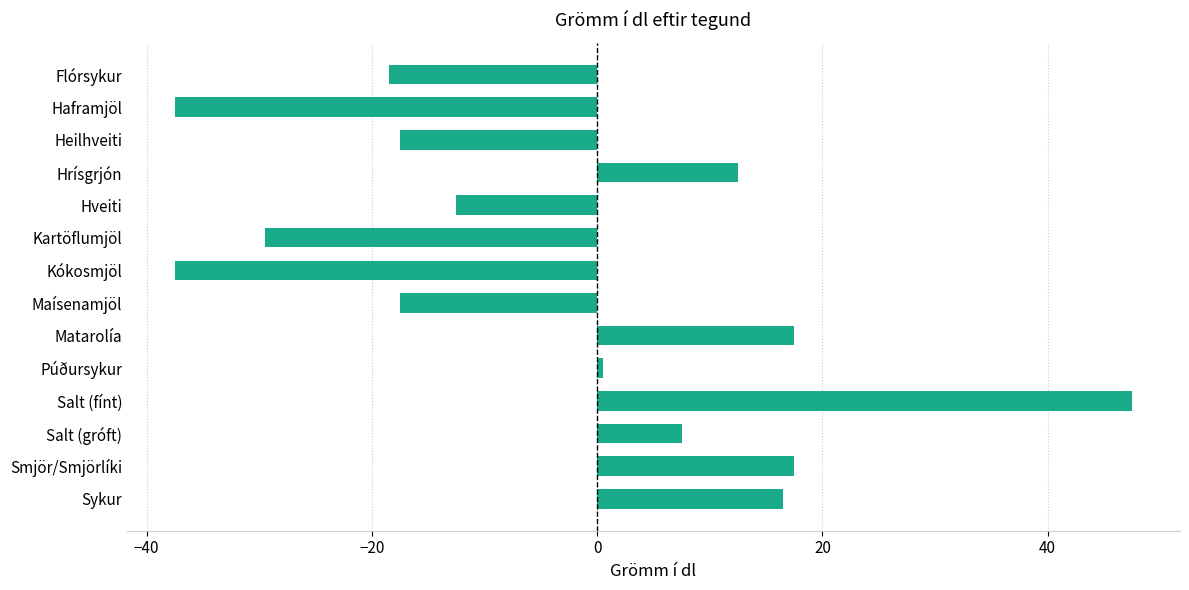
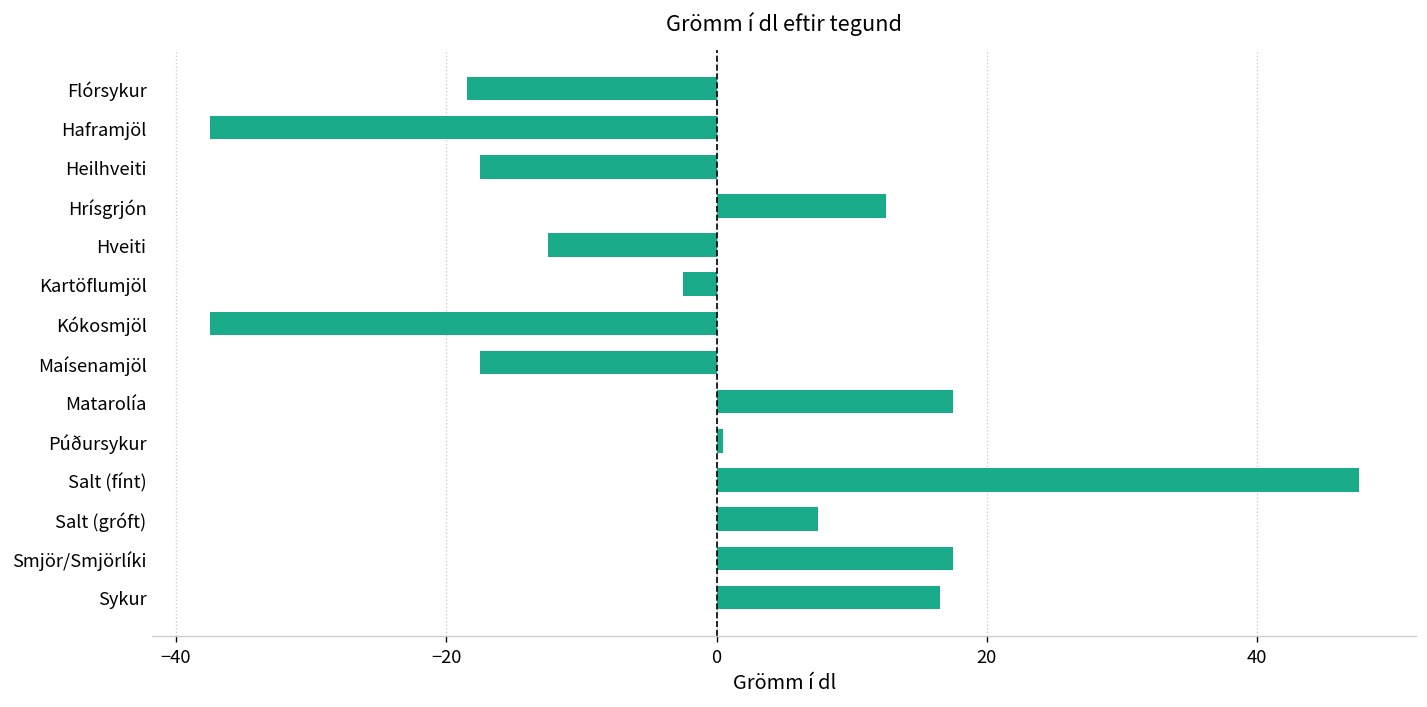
Kartöflumjöl: -29.5 -> -2.5
